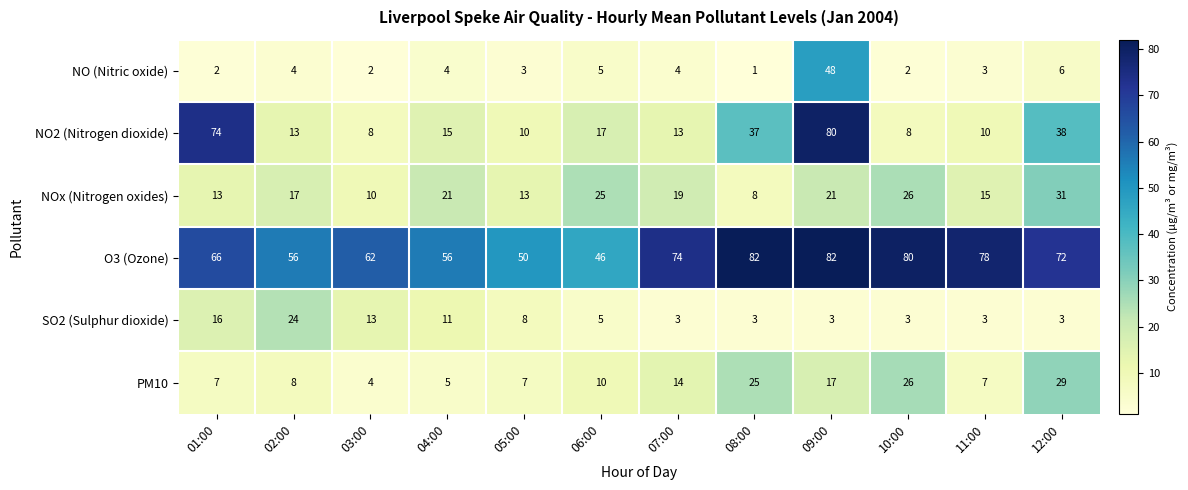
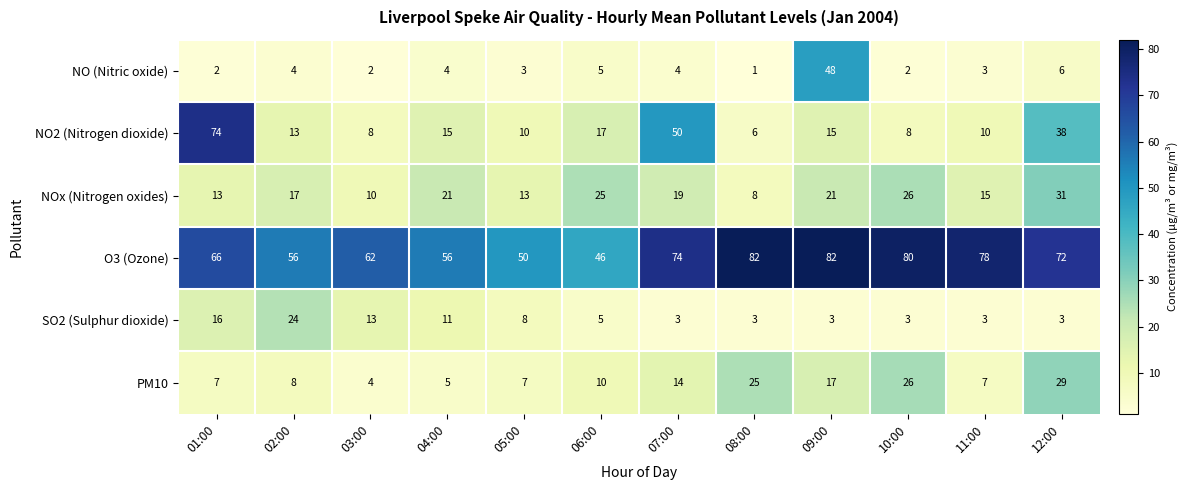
NO2 (Nitrogen dioxide), 07:00: 13 -> 50
NO2 (Nitrogen dioxide), 08:00: 37 -> 6
NO2 (Nitrogen dioxide), 09:00: 80 -> 15
